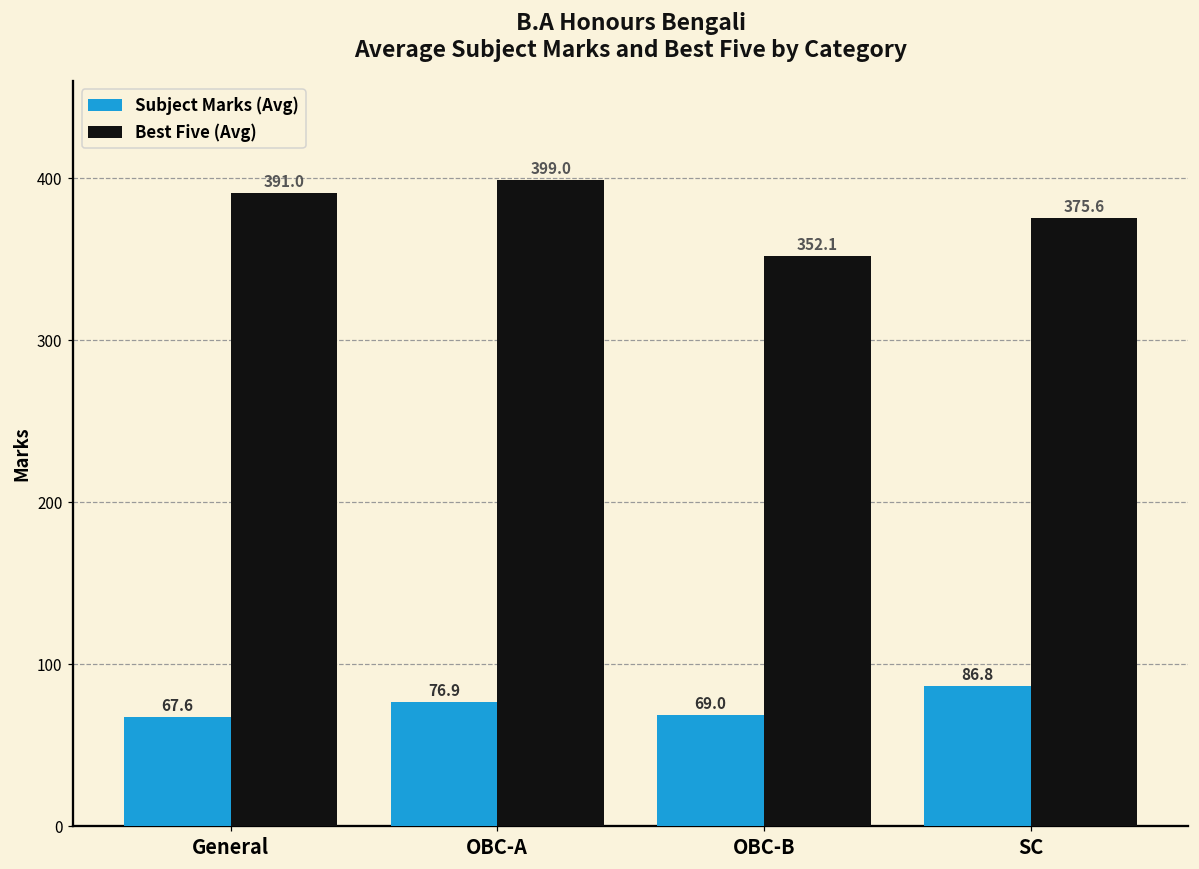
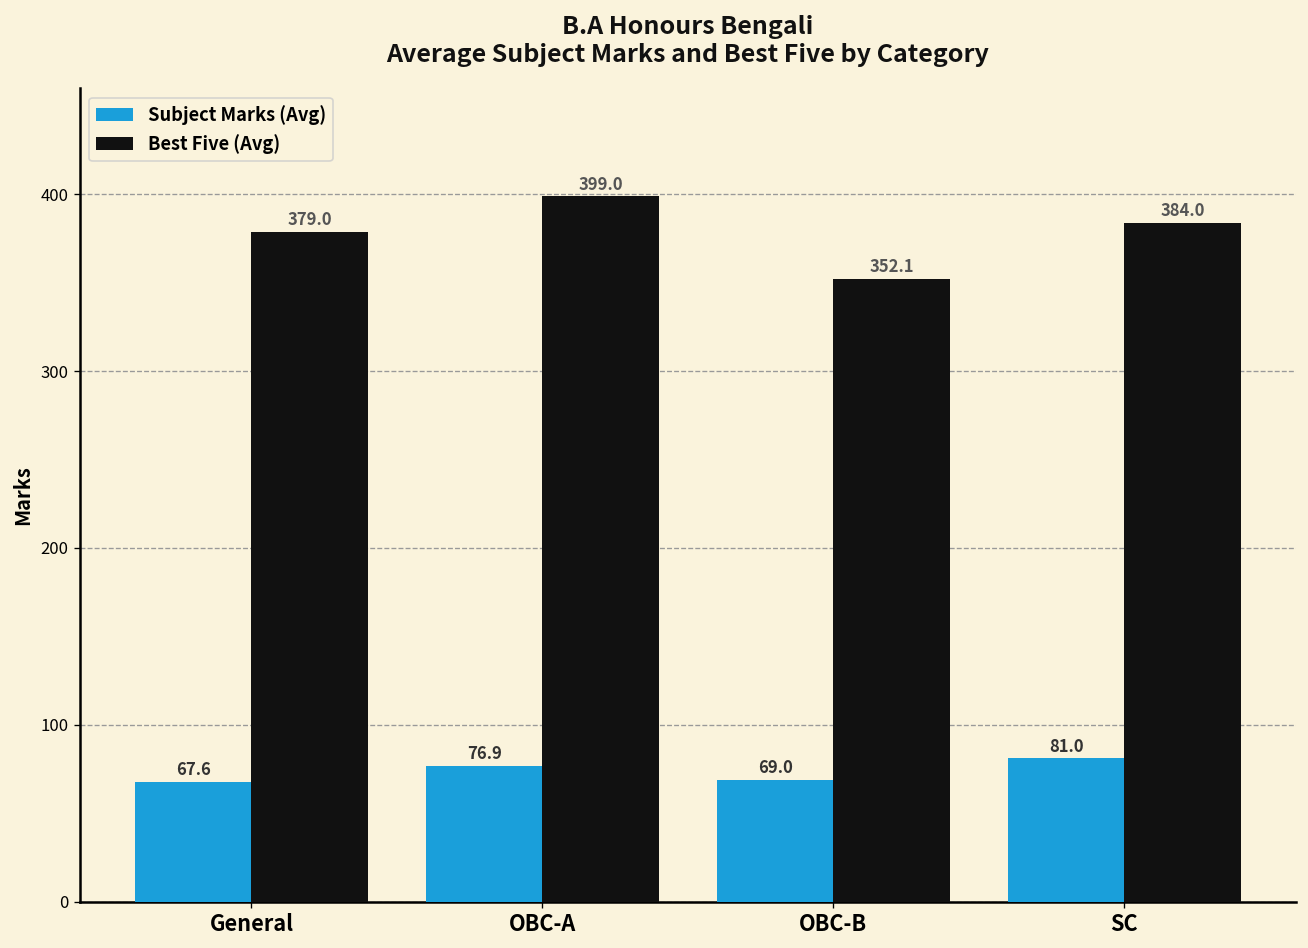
Best Five (Avg), General: 391.0 -> 379.0
Subject Marks (Avg), SC: 86.8 -> 81.0
Best Five (Avg), SC: 375.6 -> 384.0
